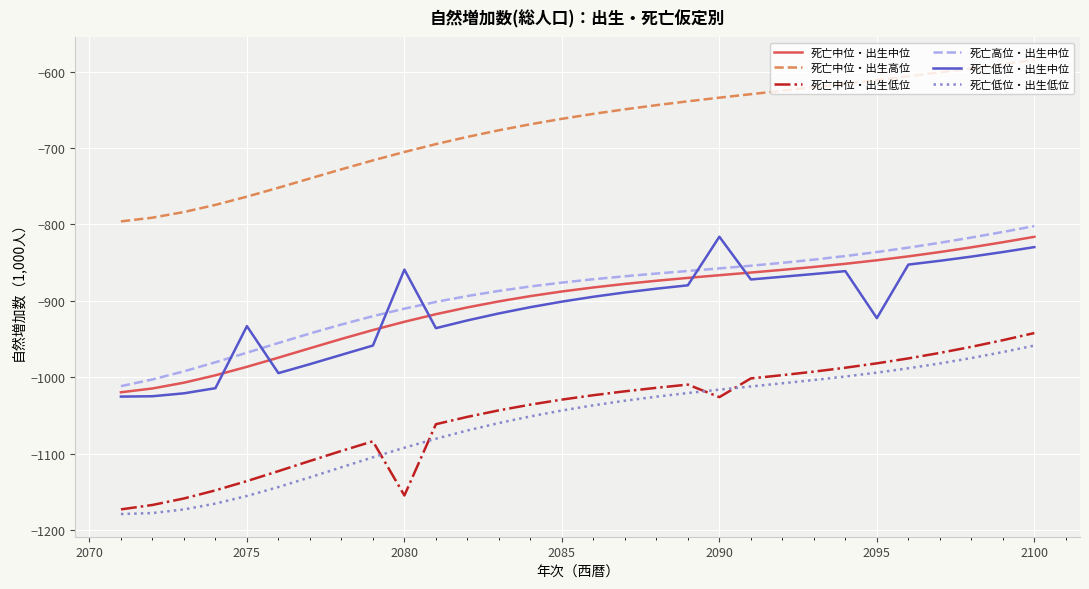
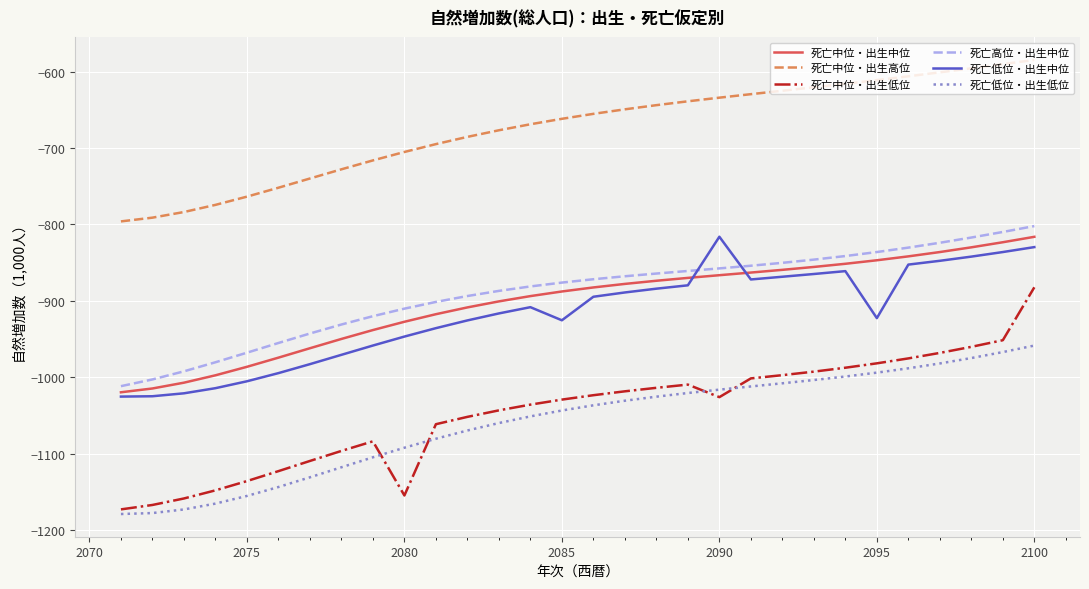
死亡低位・出生中位, 2075: -930 -> -1010
死亡低位・出生中位, 2080: -860 -> -950
死亡低位・出生中位, 2085: -900 -> -930
死亡中位・出生低位, 2100: -940 -> -880
